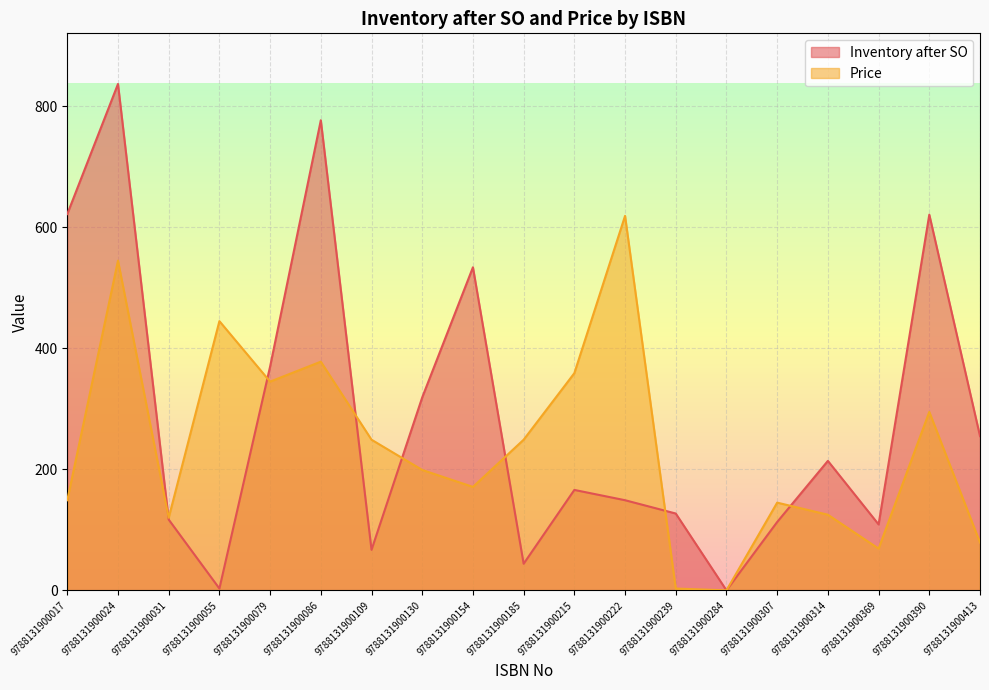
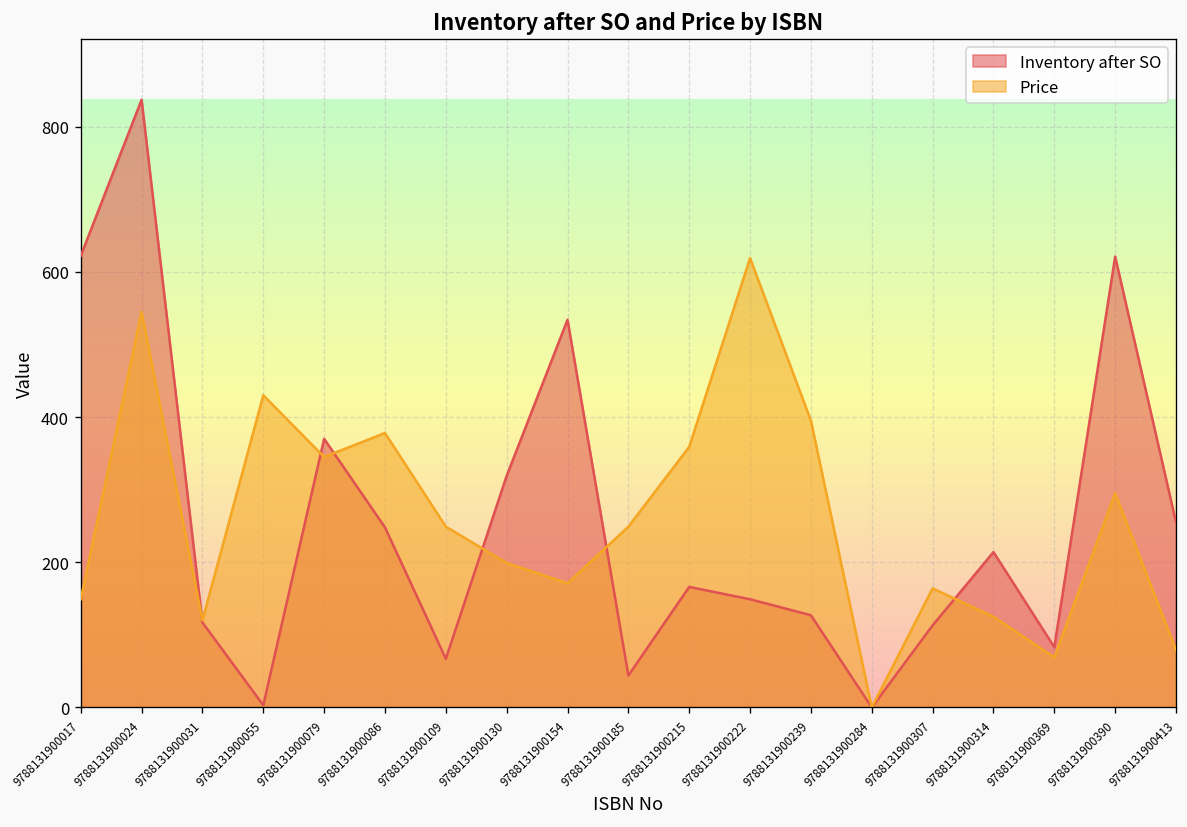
Price, 9788131900055: 450 -> 430
Inventory after SO, 9788131900086: 780 -> 250
Price, 9788131900239: 0 -> 400
Price, 9788131900307: 150 -> 160
Inventory after SO, 9788131900369: 110 -> 80
